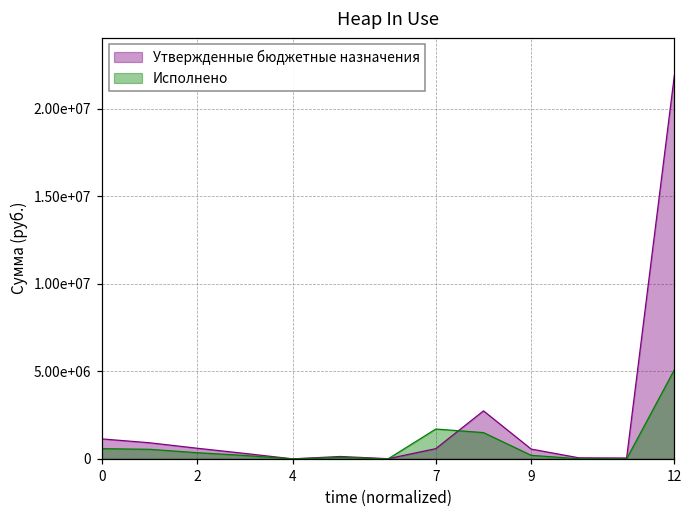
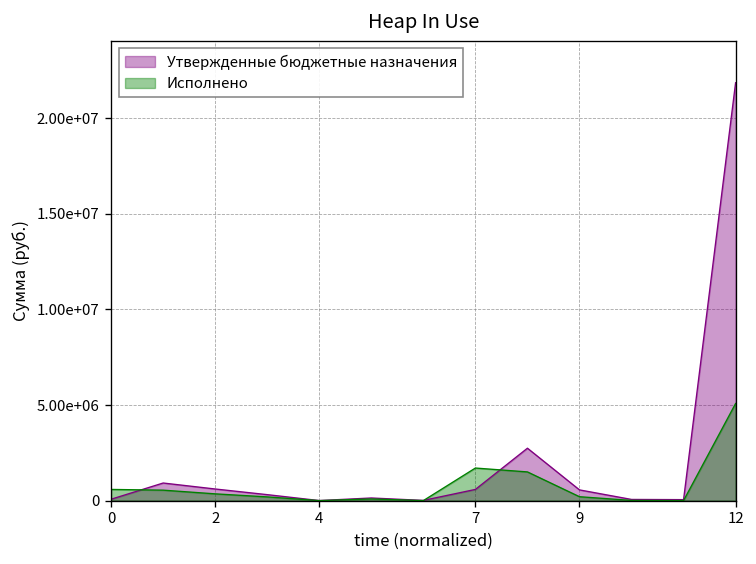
Утвержденные бюджетные назначения, 0: 1100000 -> 100000
